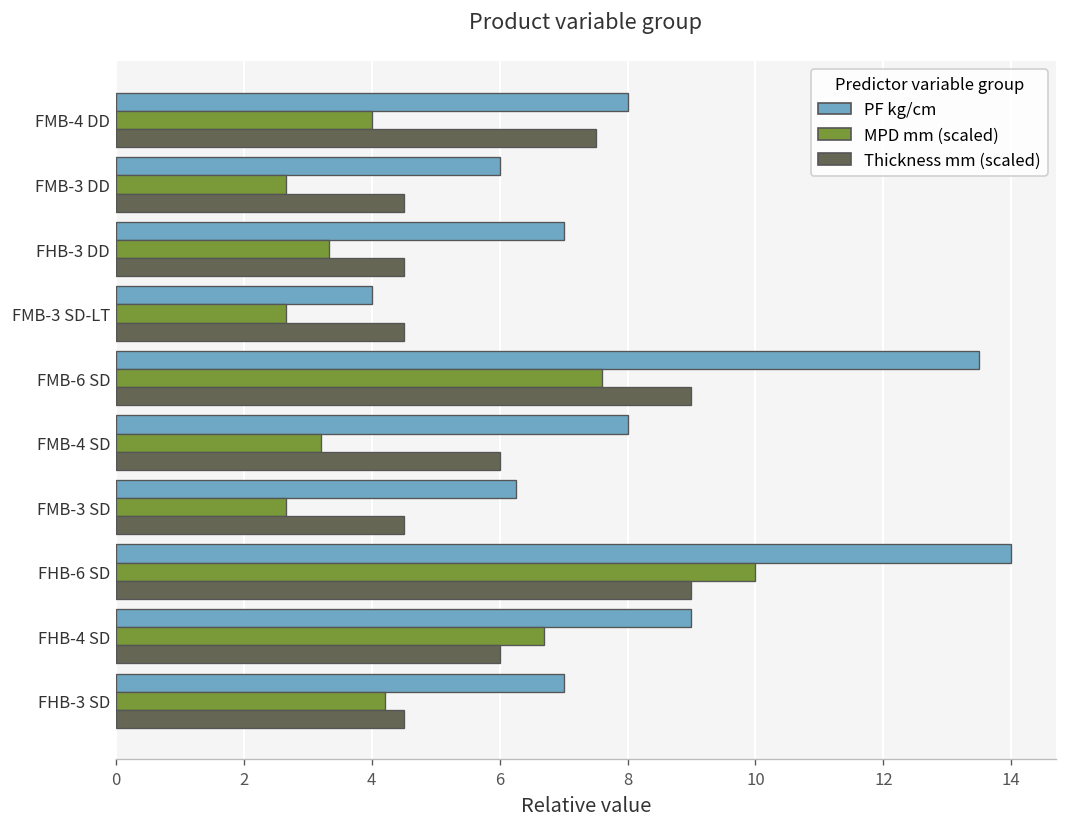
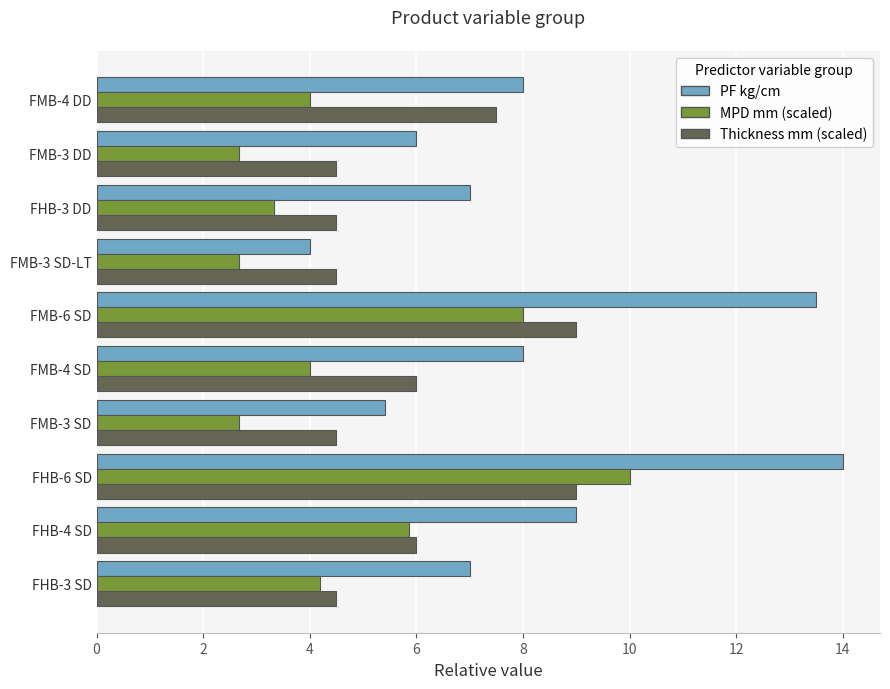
MPD mm (scaled), FMB-6 SD: 7.6 -> 8.0
MPD mm (scaled), FMB-4 SD: 3.2 -> 4.0
PF kg/cm, FMB-3 SD: 6.3 -> 5.4
MPD mm (scaled), FHB-4 SD: 6.7 -> 5.9
